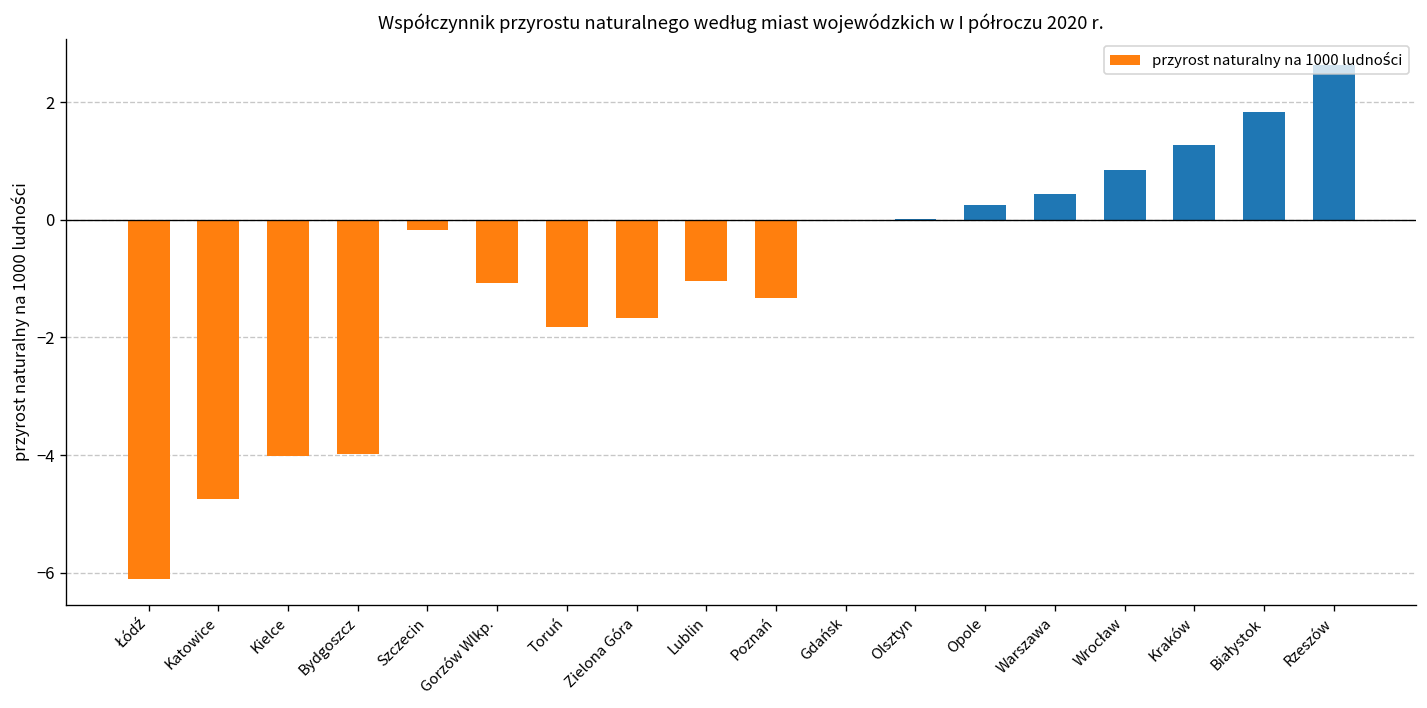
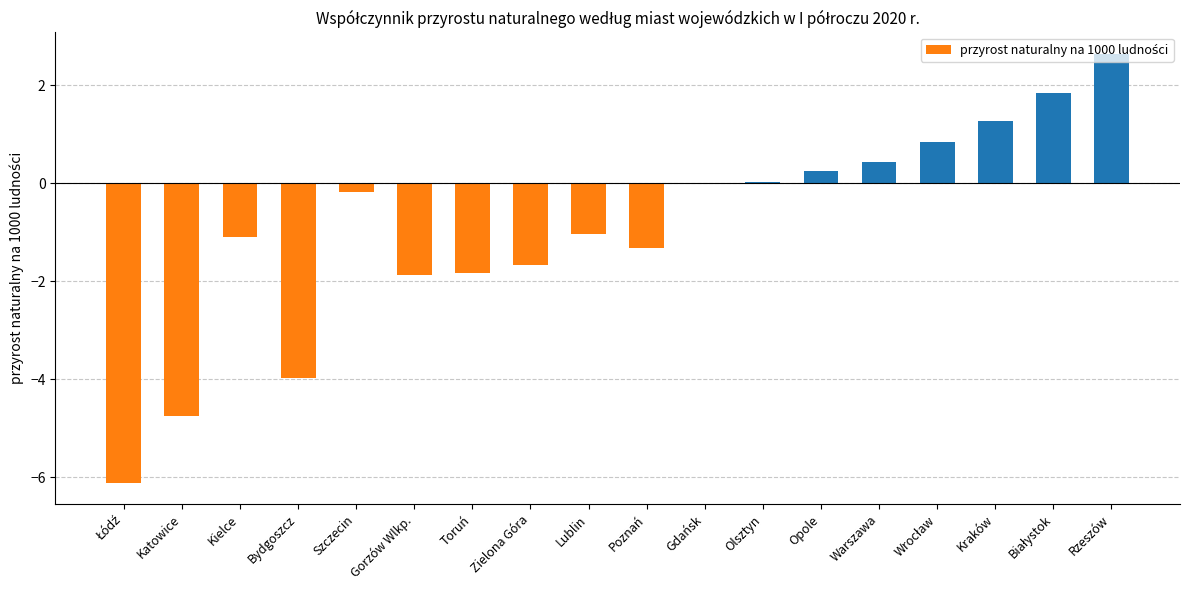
Kielce: -4.0 -> -1.1
Gorzów Wlkp.: -1.1 -> -1.9
